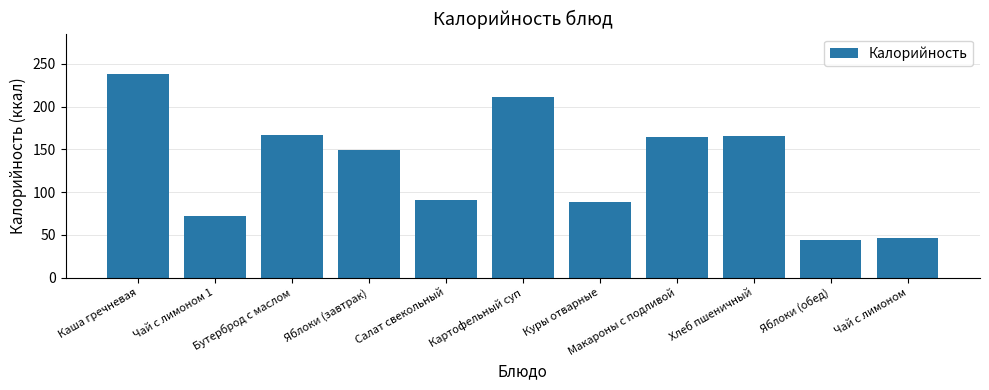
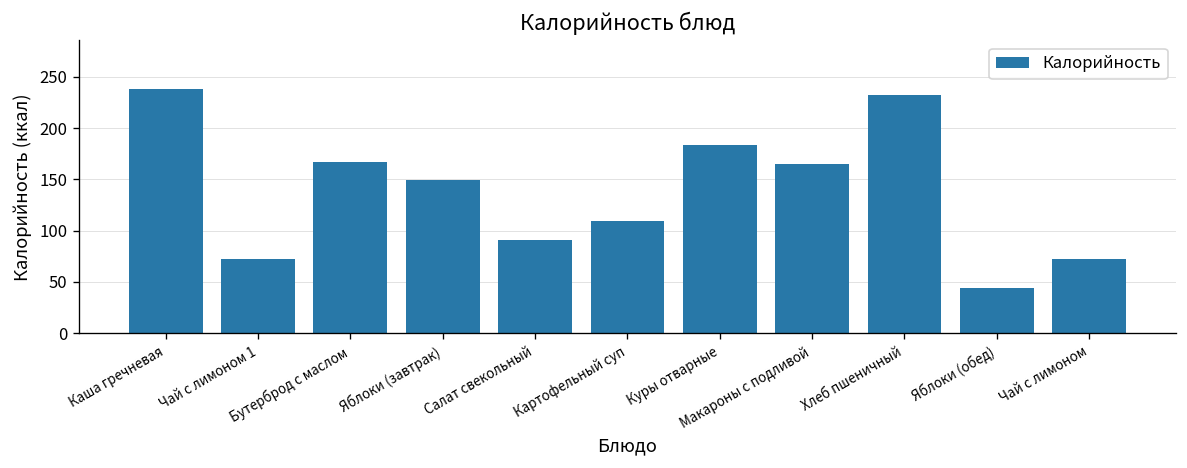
Картофельный суп: 210 -> 110
Куры отварные: 90 -> 180
Хлеб пшеничный: 170 -> 230
Чай с лимоном: 50 -> 70
